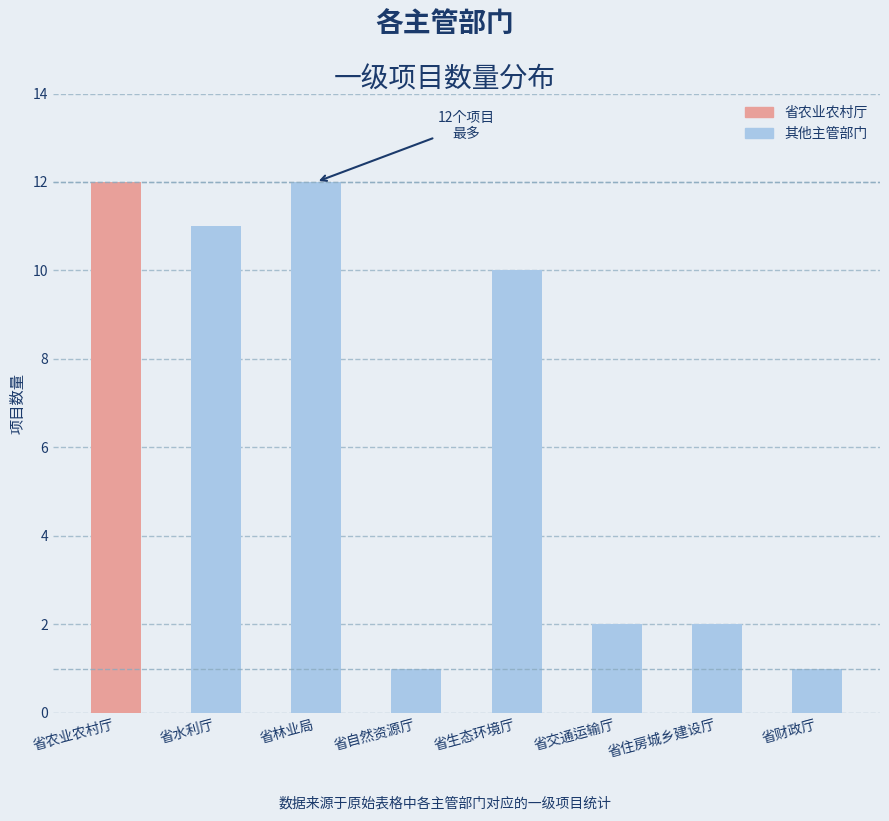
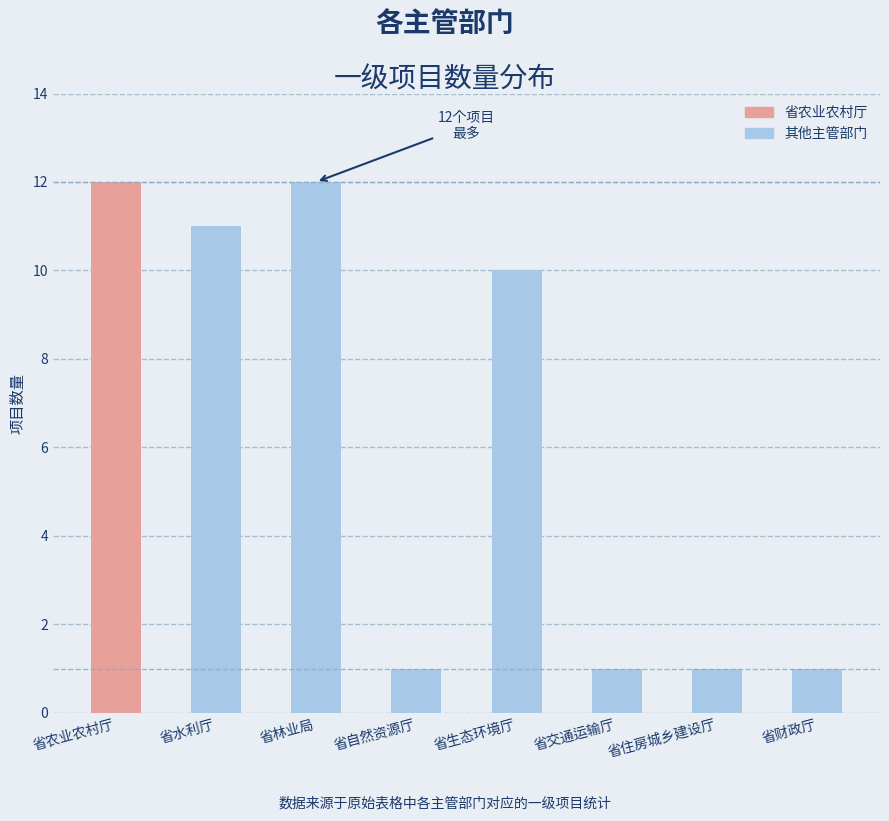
省交通运输厅: 2 -> 1
省住房城乡建设厅: 2 -> 1
